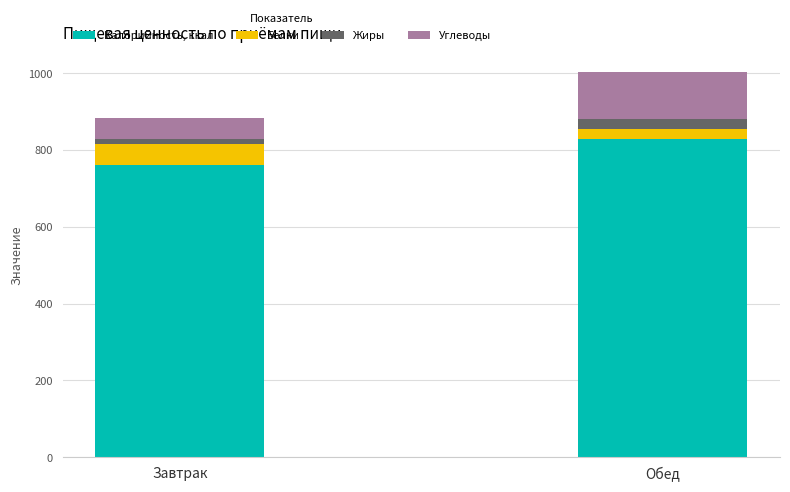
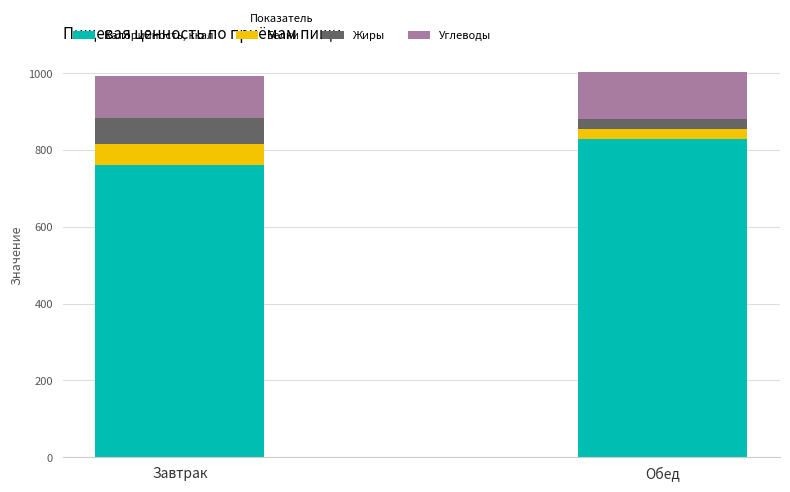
Жиры, Завтрак: 10 -> 70
Углеводы, Завтрак: 60 -> 110
